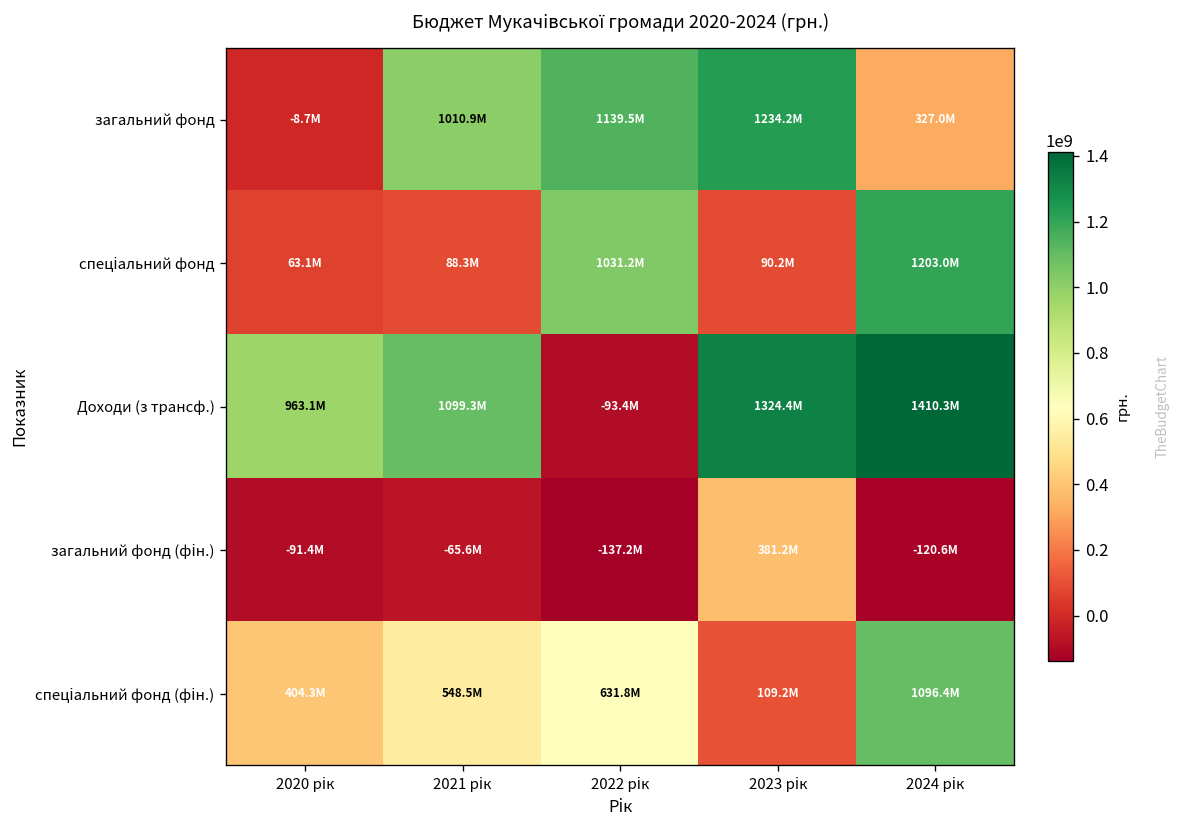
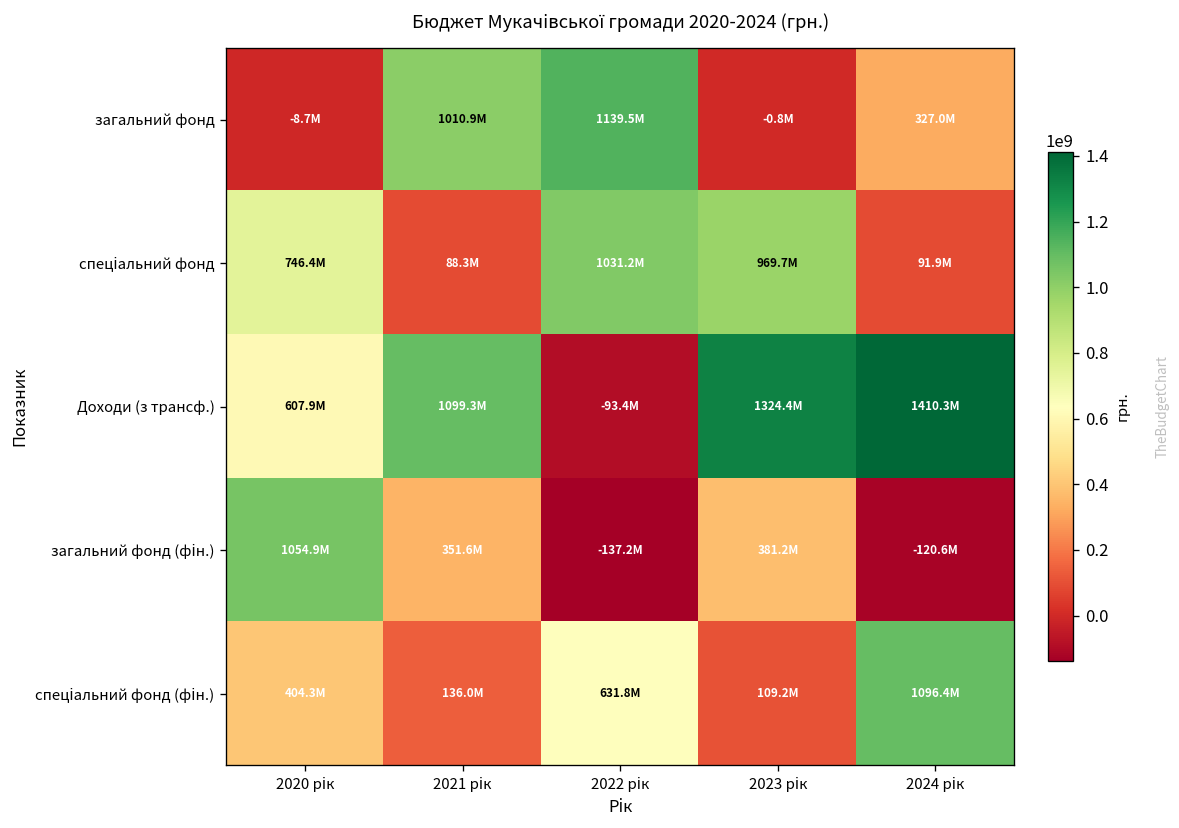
загальний фонд, 2023 рік: 1234.2M -> -0.8M
спеціальний фонд, 2020 рік: 63.1M -> 746.4M
спеціальний фонд, 2023 рік: 90.2M -> 969.7M
спеціальний фонд, 2024 рік: 1203.0M -> 91.9M
Доходи (з трансф.), 2020 рік: 963.1M -> 607.9M
загальний фонд (фін.), 2020 рік: -91.4M -> 1054.9M
загальний фонд (фін.), 2021 рік: -65.6M -> 351.6M
спеціальний фонд (фін.), 2021 рік: 548.5M -> 136.0M
